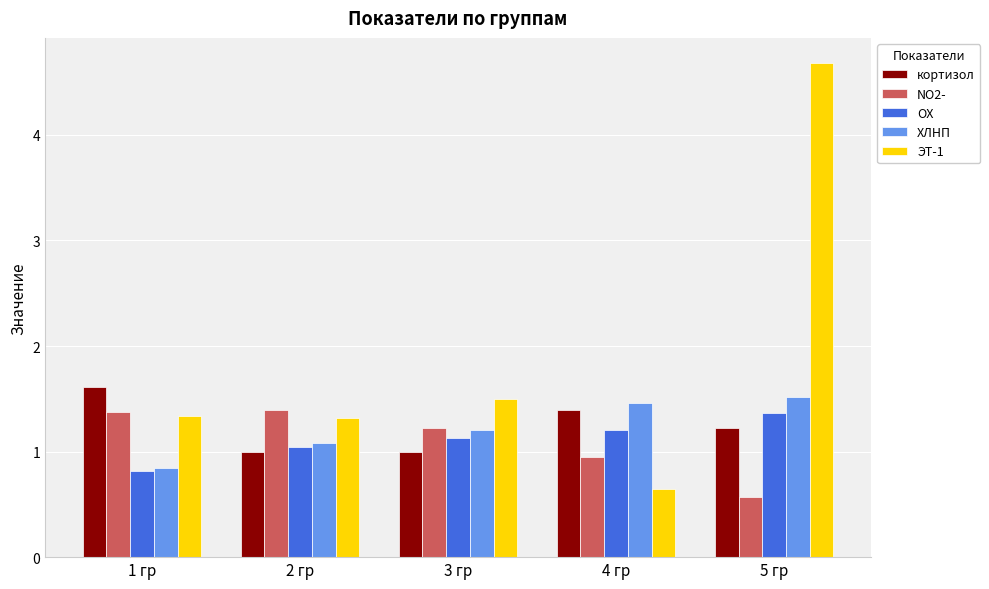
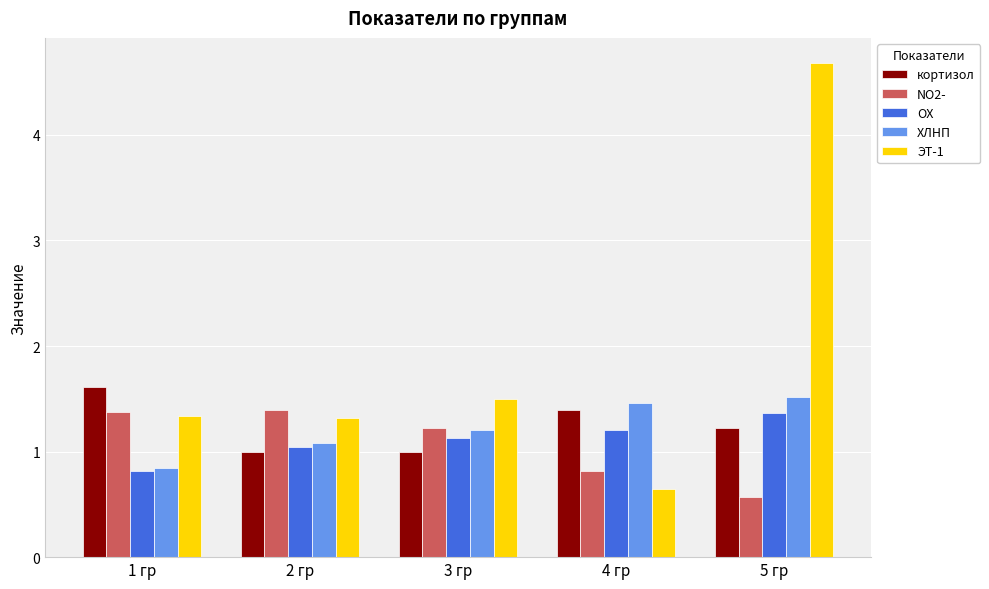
NO2-, 4 гр: 0.95 -> 0.82
